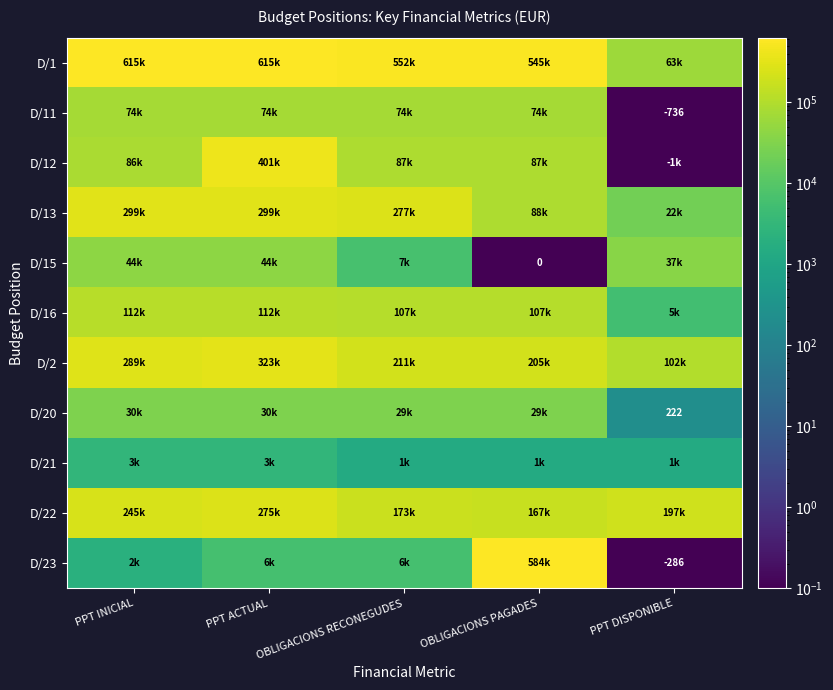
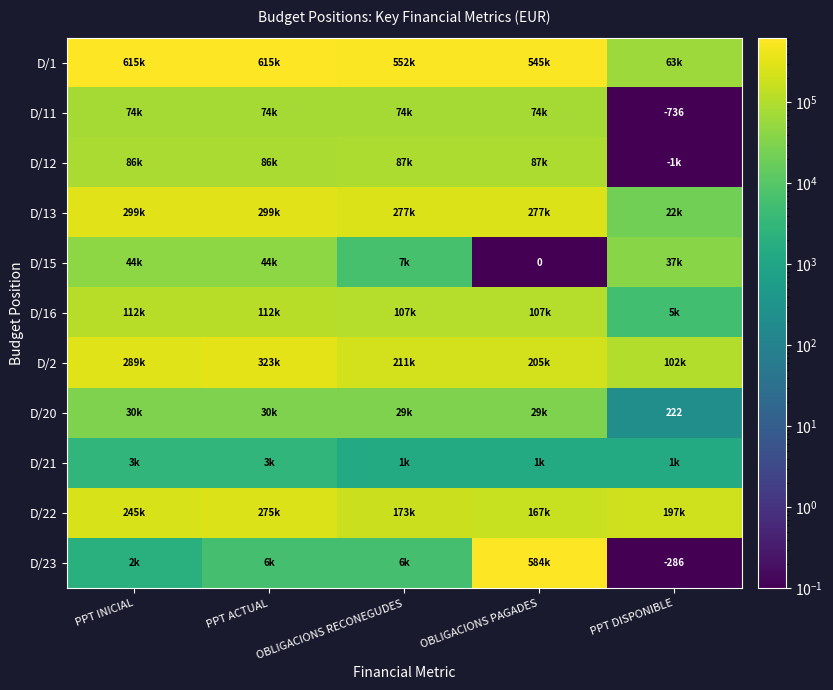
D/12, PPT ACTUAL: 401k -> 86k
D/13, OBLIGACIONS PAGADES: 88k -> 277k
